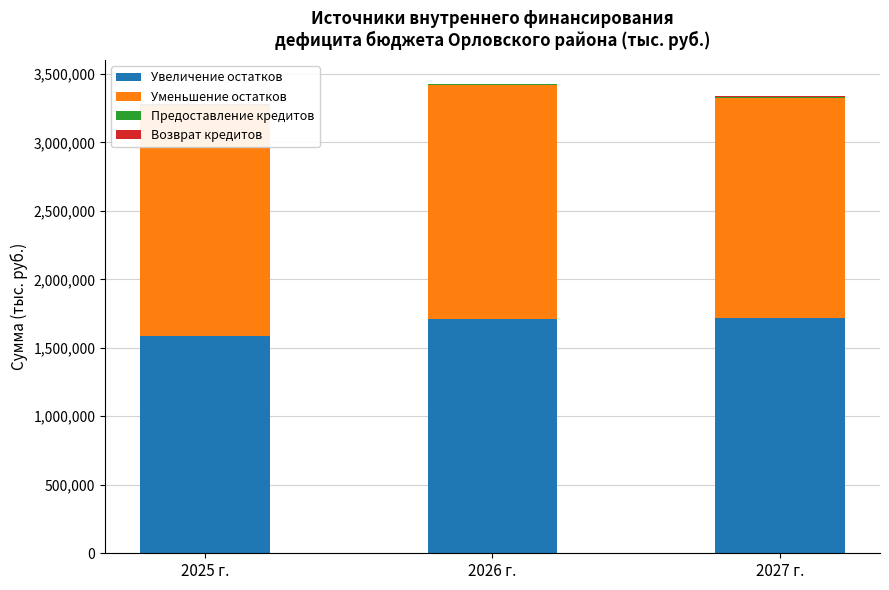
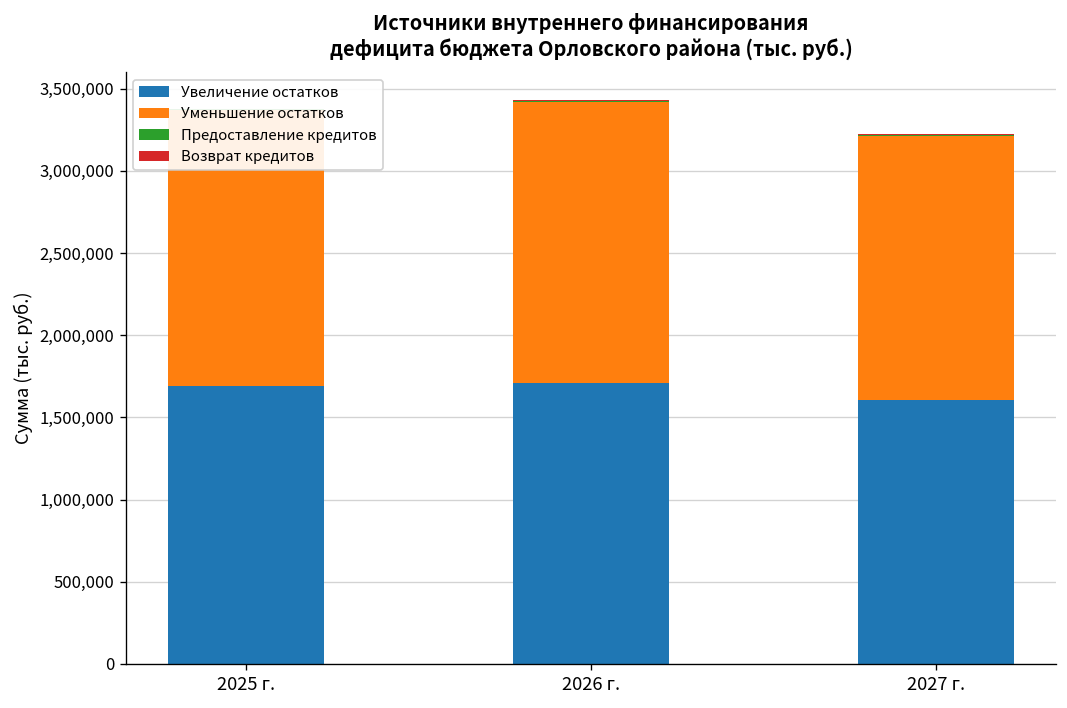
Увеличение остатков, 2025 г.: 1,590,000 -> 1,690,000
Увеличение остатков, 2027 г.: 1,720,000 -> 1,610,000
